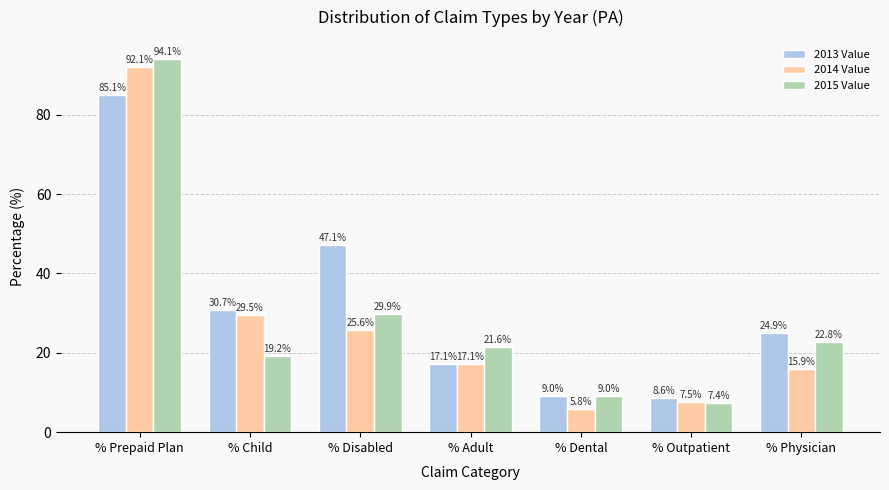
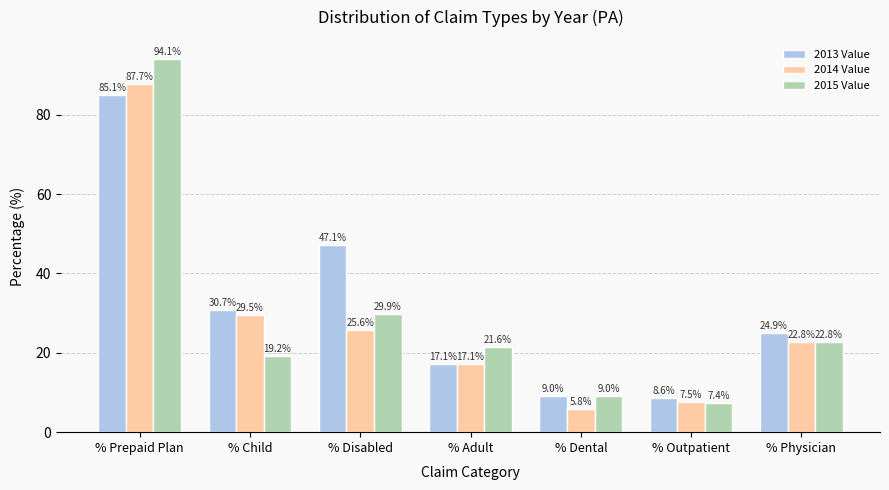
2014 Value, % Prepaid Plan: 92.1% -> 87.7%
2014 Value, % Physician: 15.9% -> 22.8%
